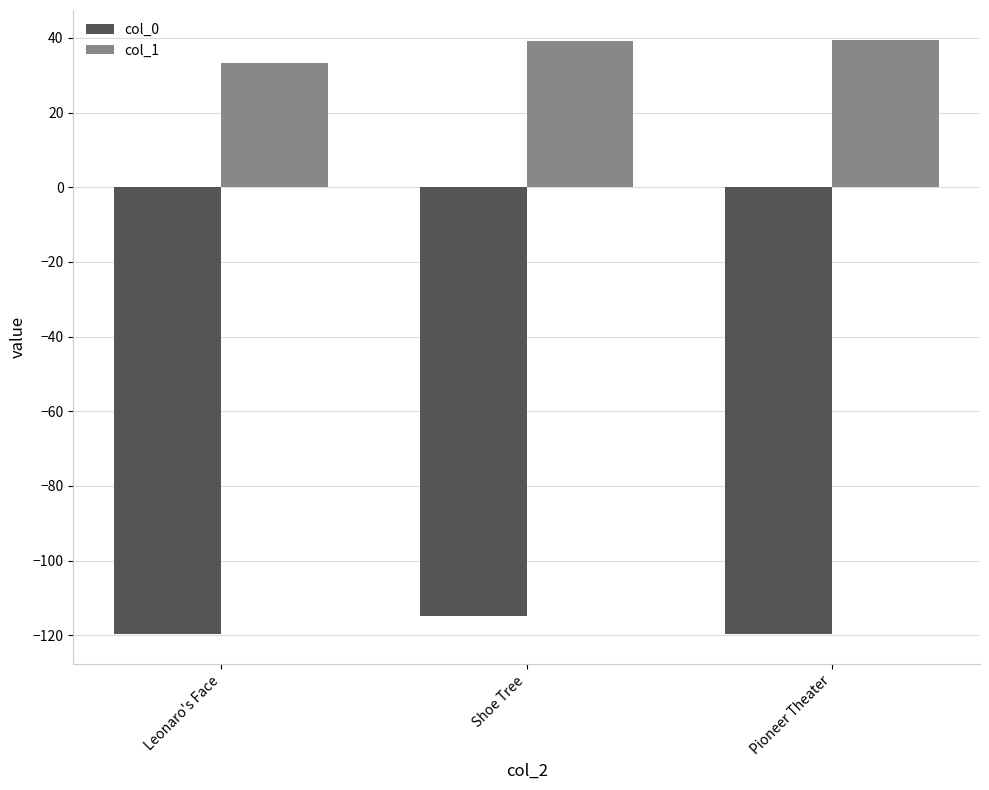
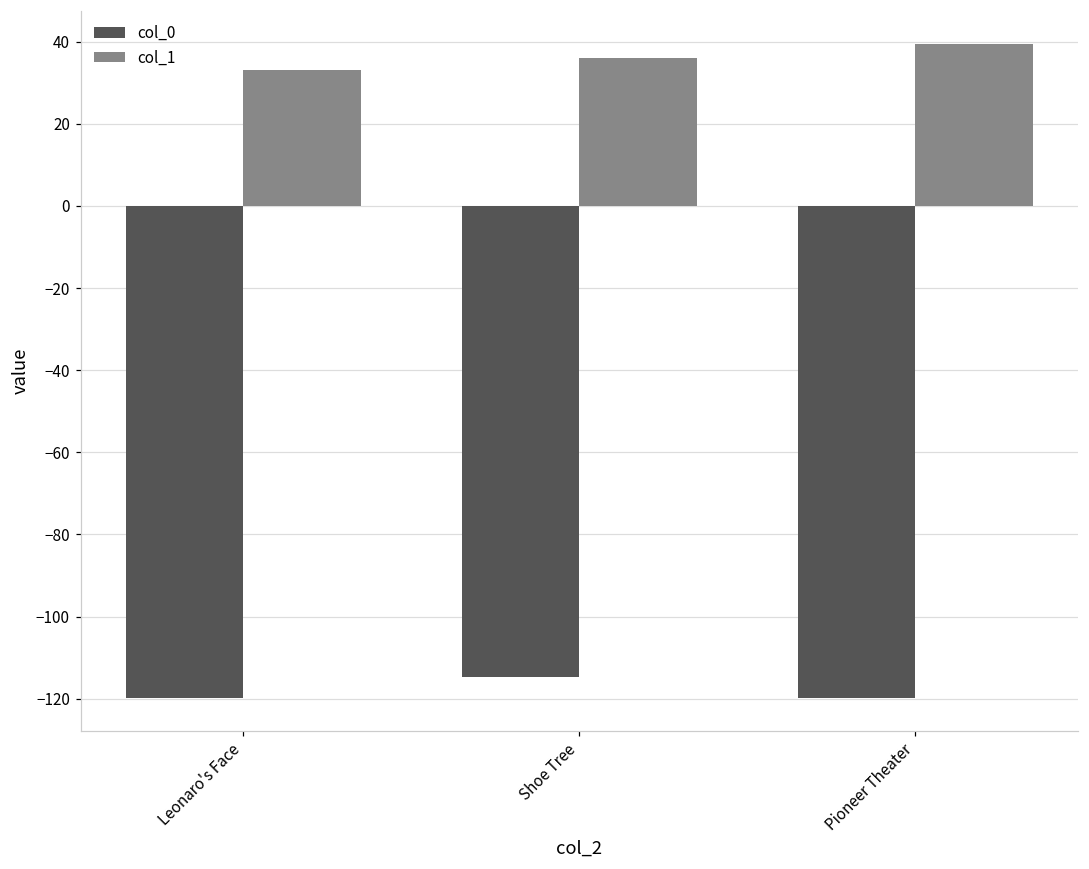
col_1, Shoe Tree: 39 -> 36
